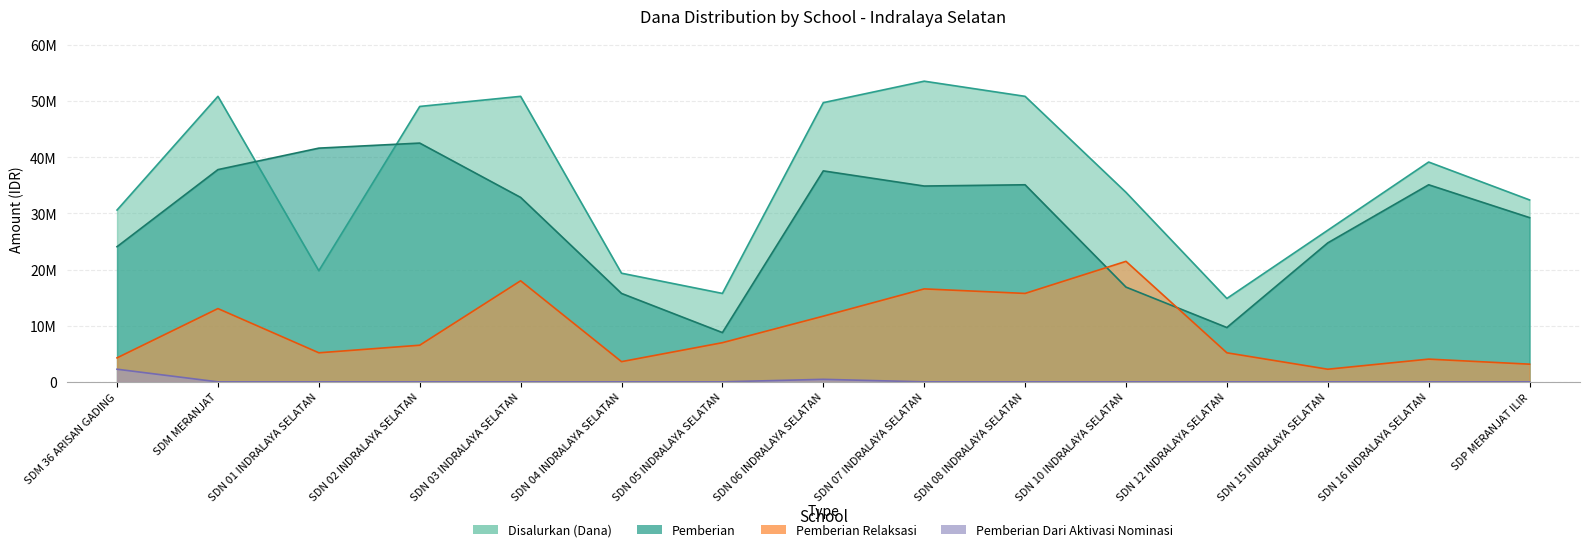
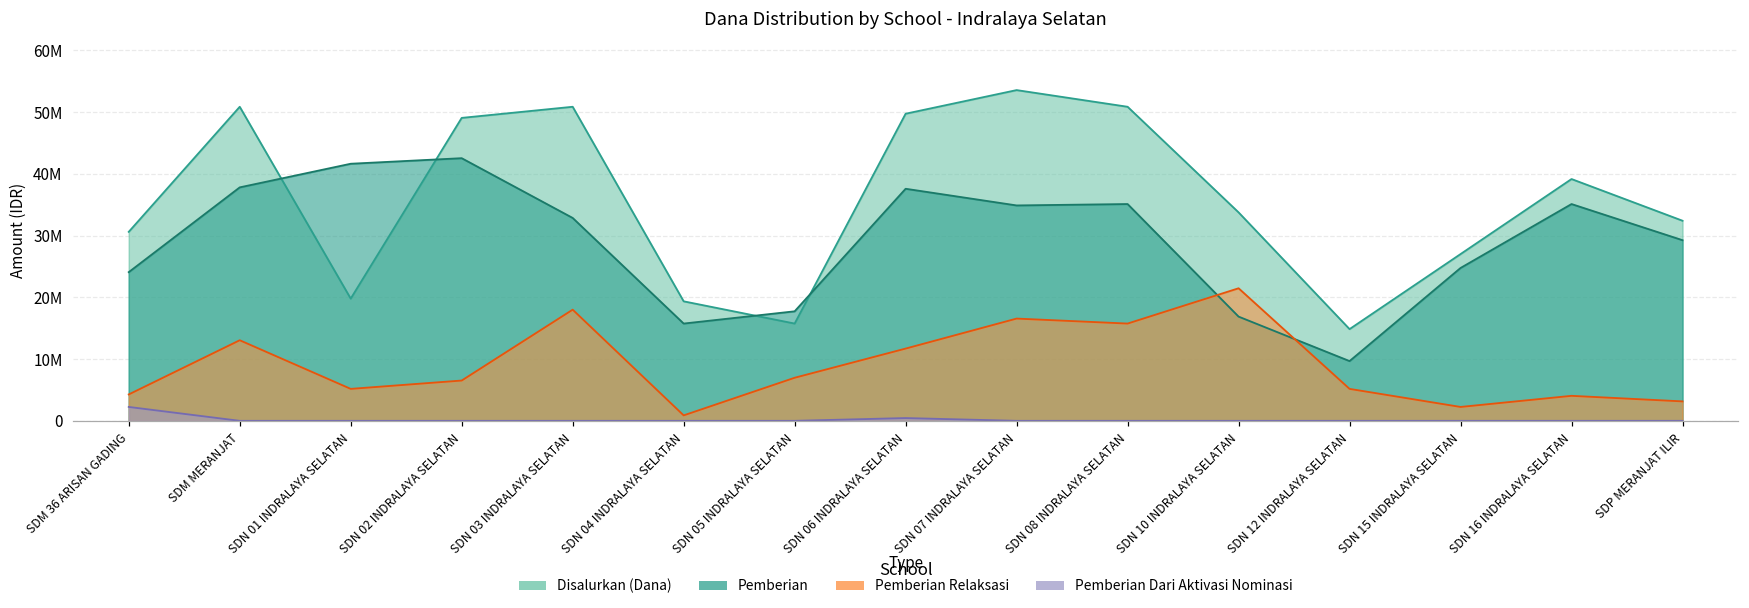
Pemberian Relaksasi, SDN 04 INDRALAYA SELATAN: 4000000 -> 1000000
Pemberian, SDN 05 INDRALAYA SELATAN: 9000000 -> 18000000
